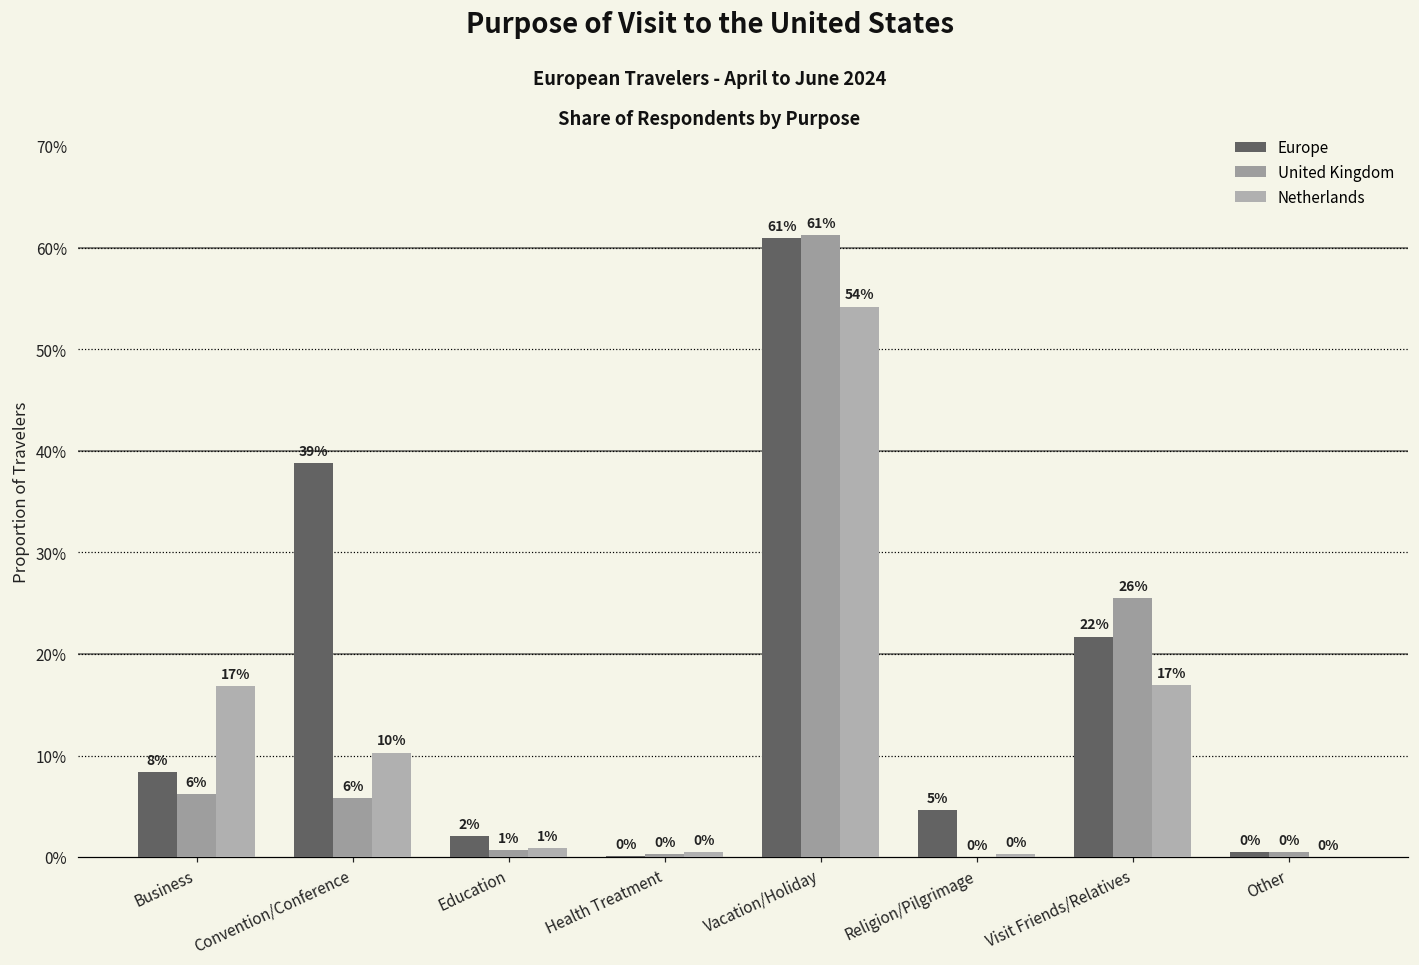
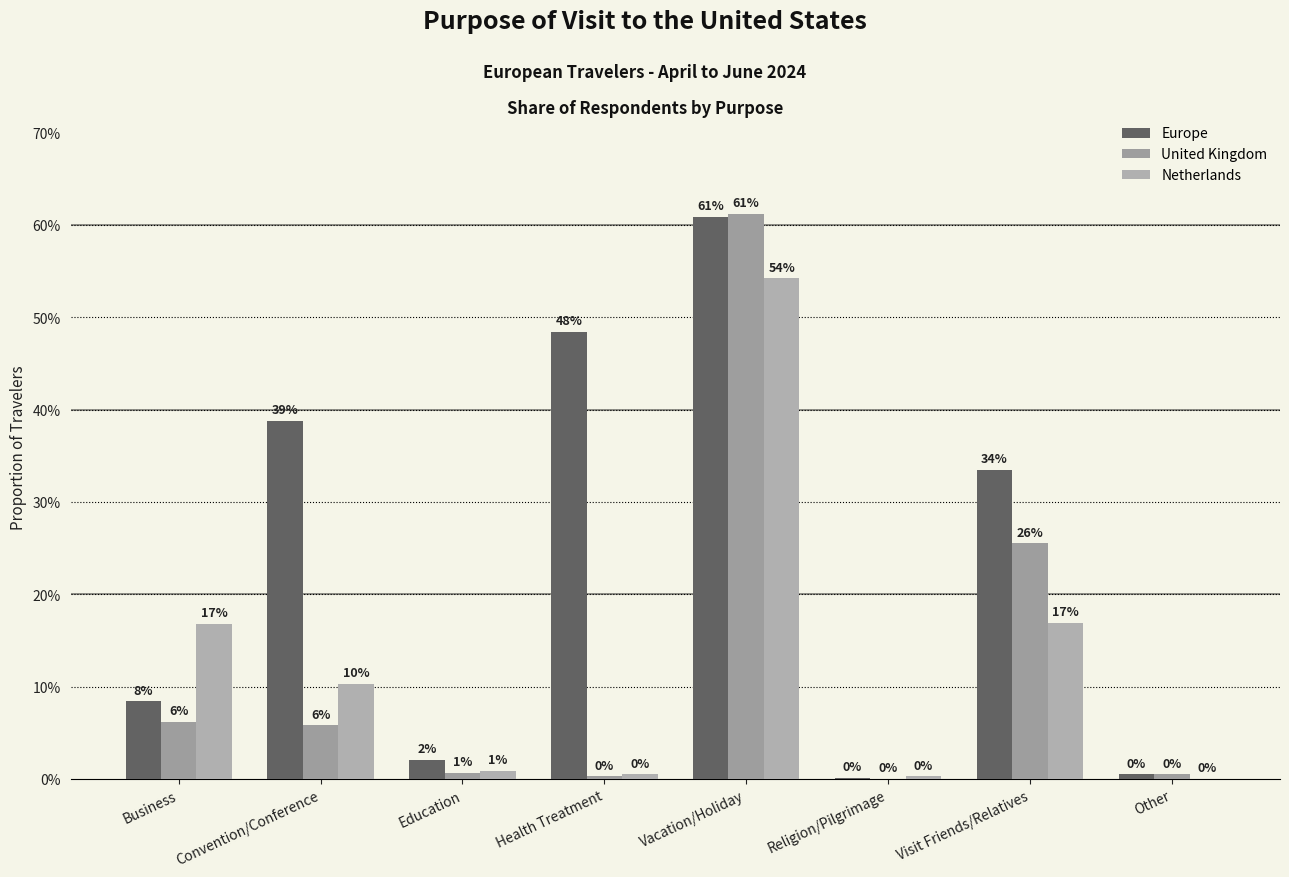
Europe, Health Treatment: 0% -> 48%
Europe, Religion/Pilgrimage: 5% -> 0%
Europe, Visit Friends/Relatives: 22% -> 34%
